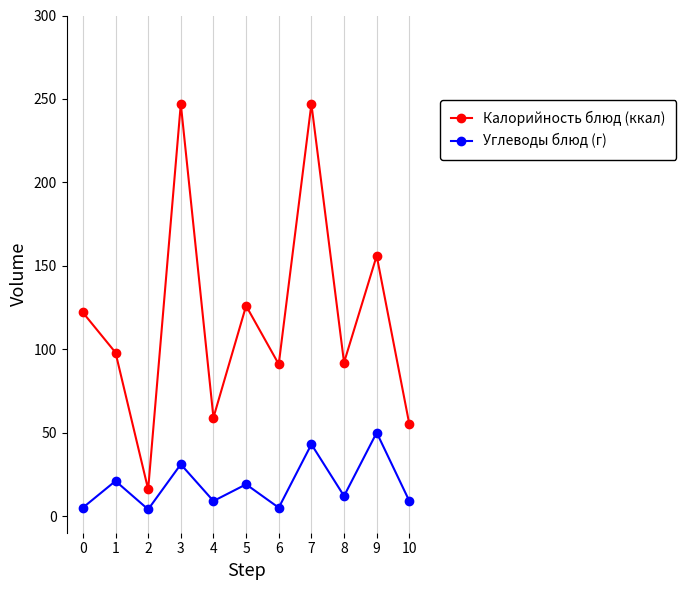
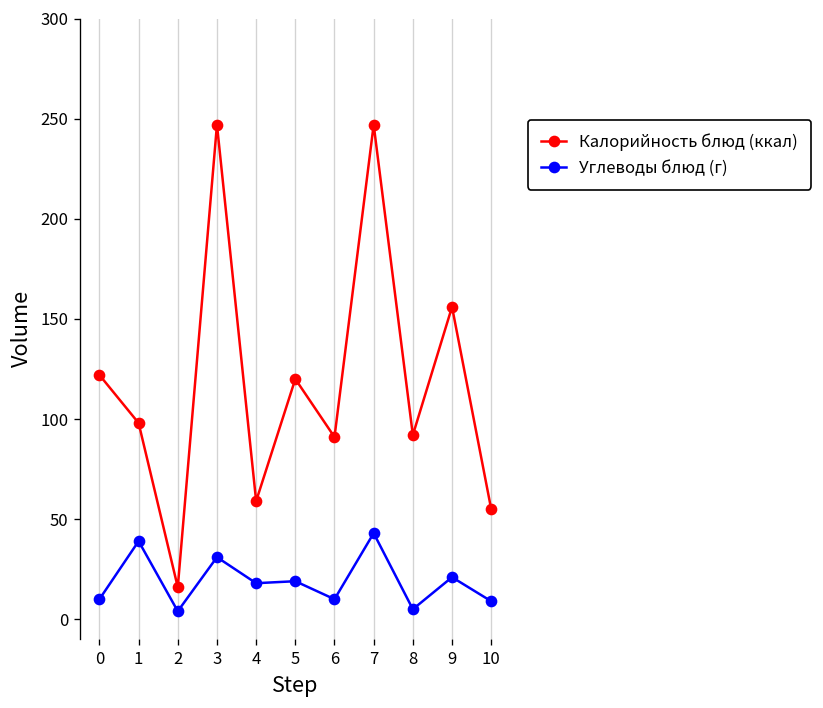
Углеводы блюд (г), 0: 5 -> 10
Углеводы блюд (г), 1: 21 -> 39
Углеводы блюд (г), 4: 9 -> 18
Калорийность блюд (ккал), 5: 126 -> 120
Углеводы блюд (г), 6: 5 -> 10
Углеводы блюд (г), 8: 12 -> 5
Углеводы блюд (г), 9: 50 -> 21
